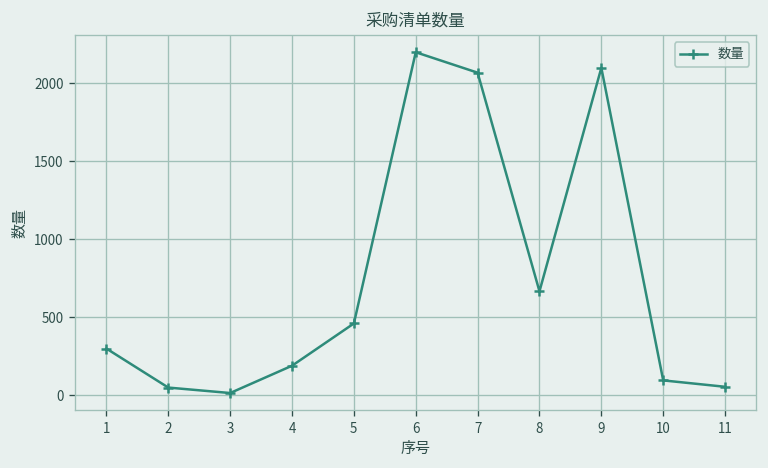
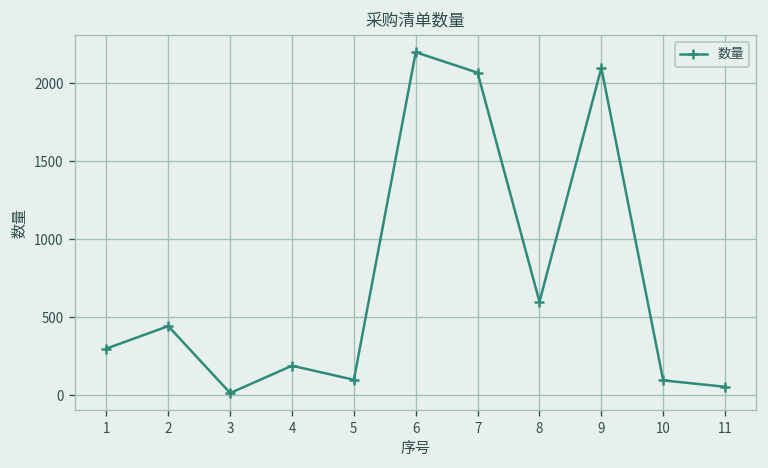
2: 50 -> 440
5: 460 -> 100
8: 670 -> 600
